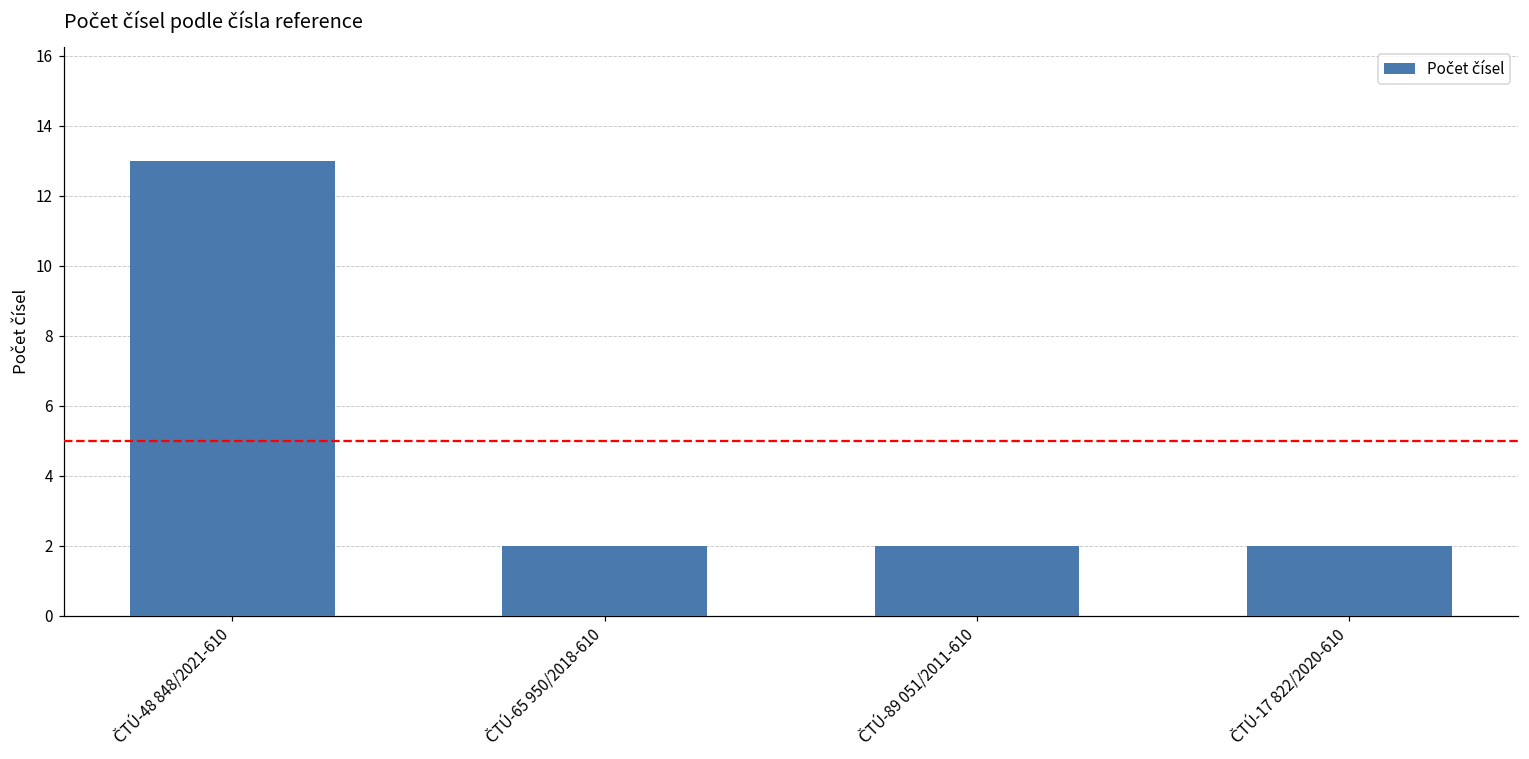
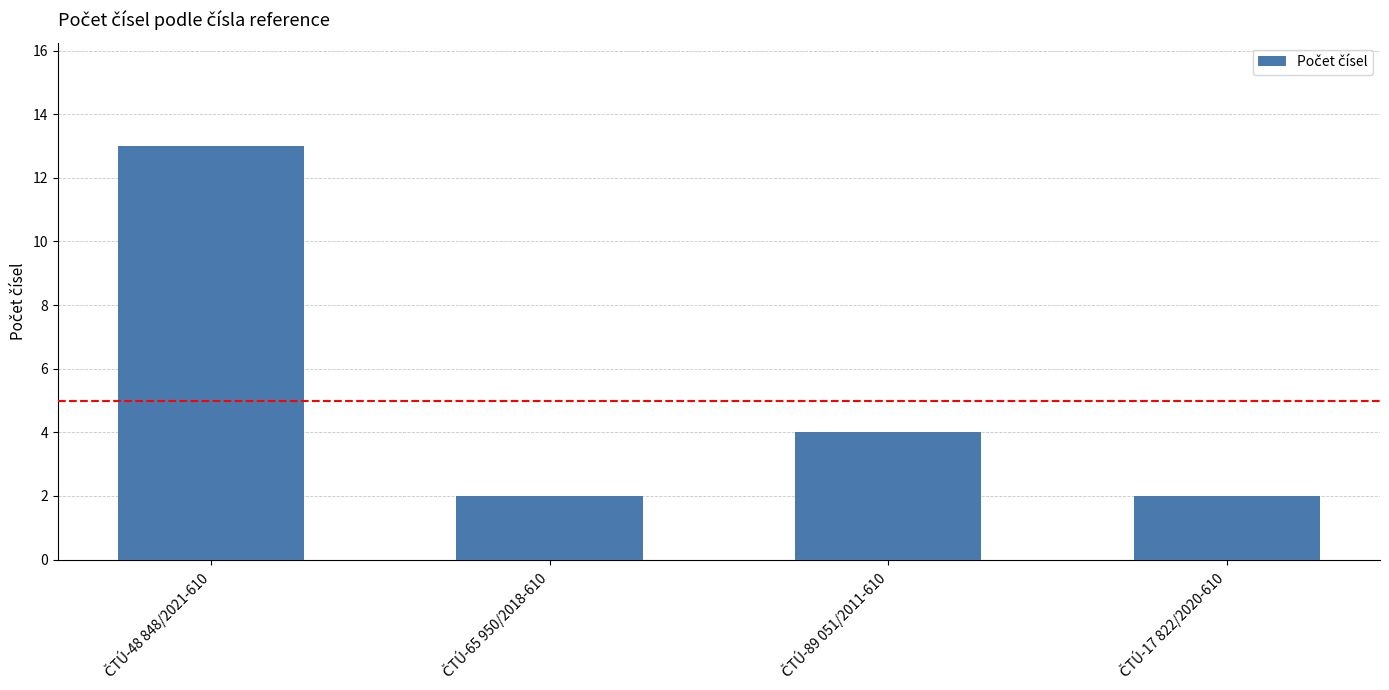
ČTÚ-89 051/2011-610: 2 -> 4
